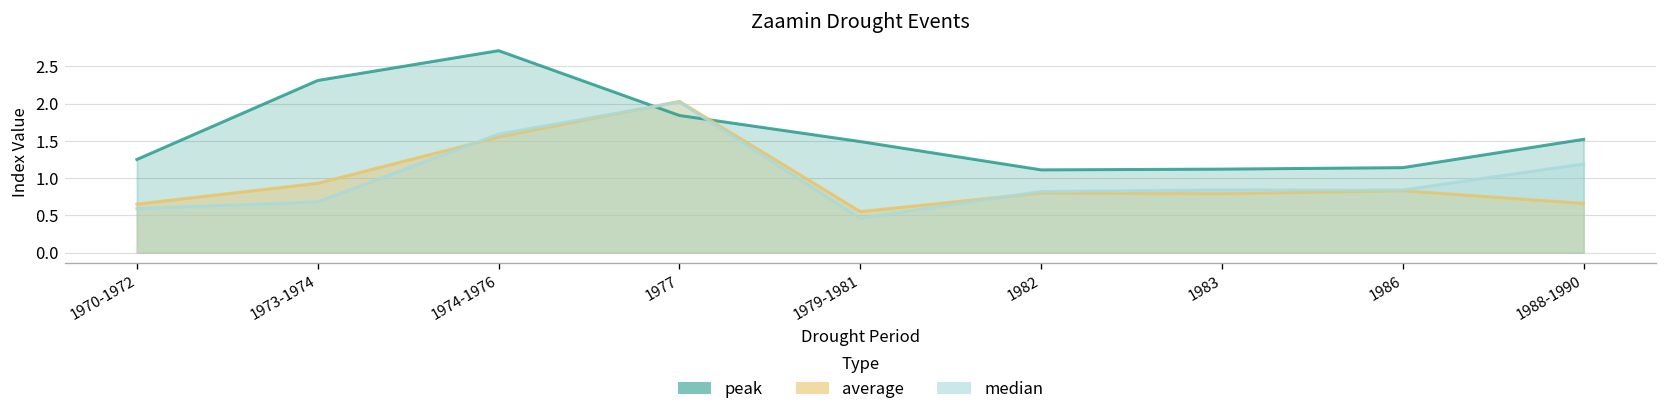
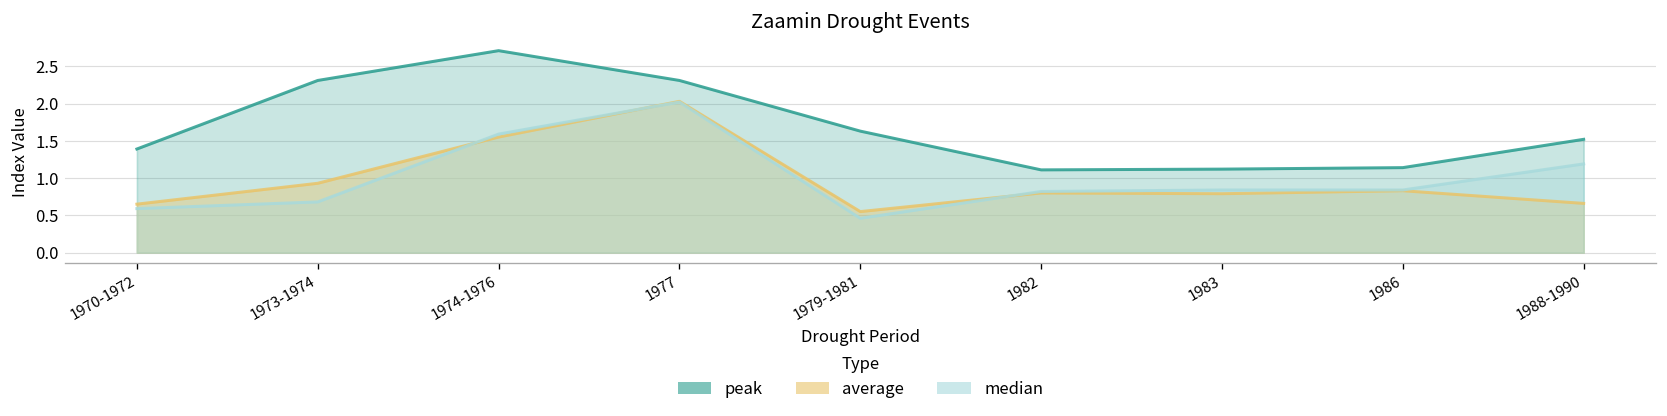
peak, 1970-1972: 1.3 -> 1.4
peak, 1977: 1.8 -> 2.3
peak, 1979-1981: 1.5 -> 1.6
